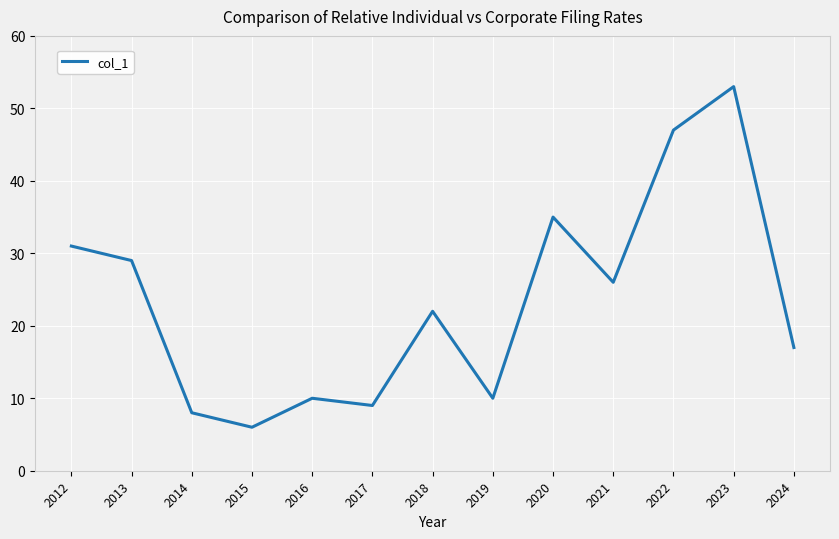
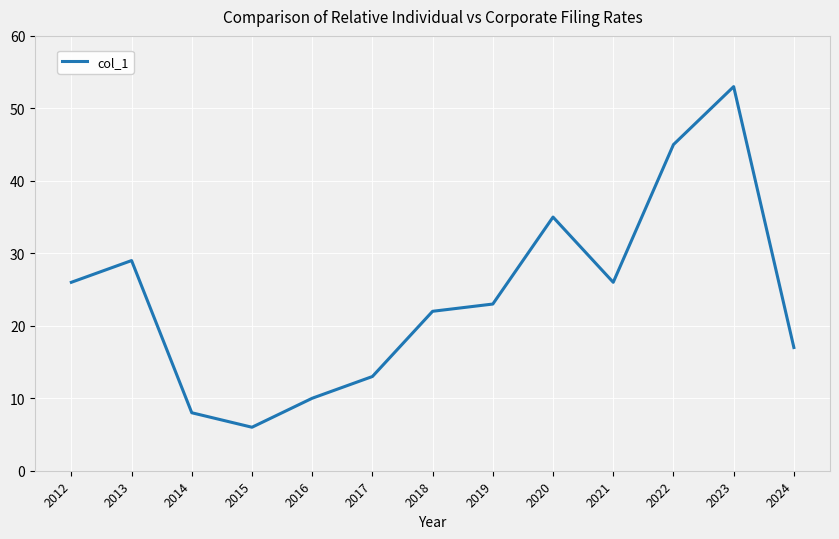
2012: 31 -> 26
2017: 9 -> 13
2019: 10 -> 23
2022: 47 -> 45
